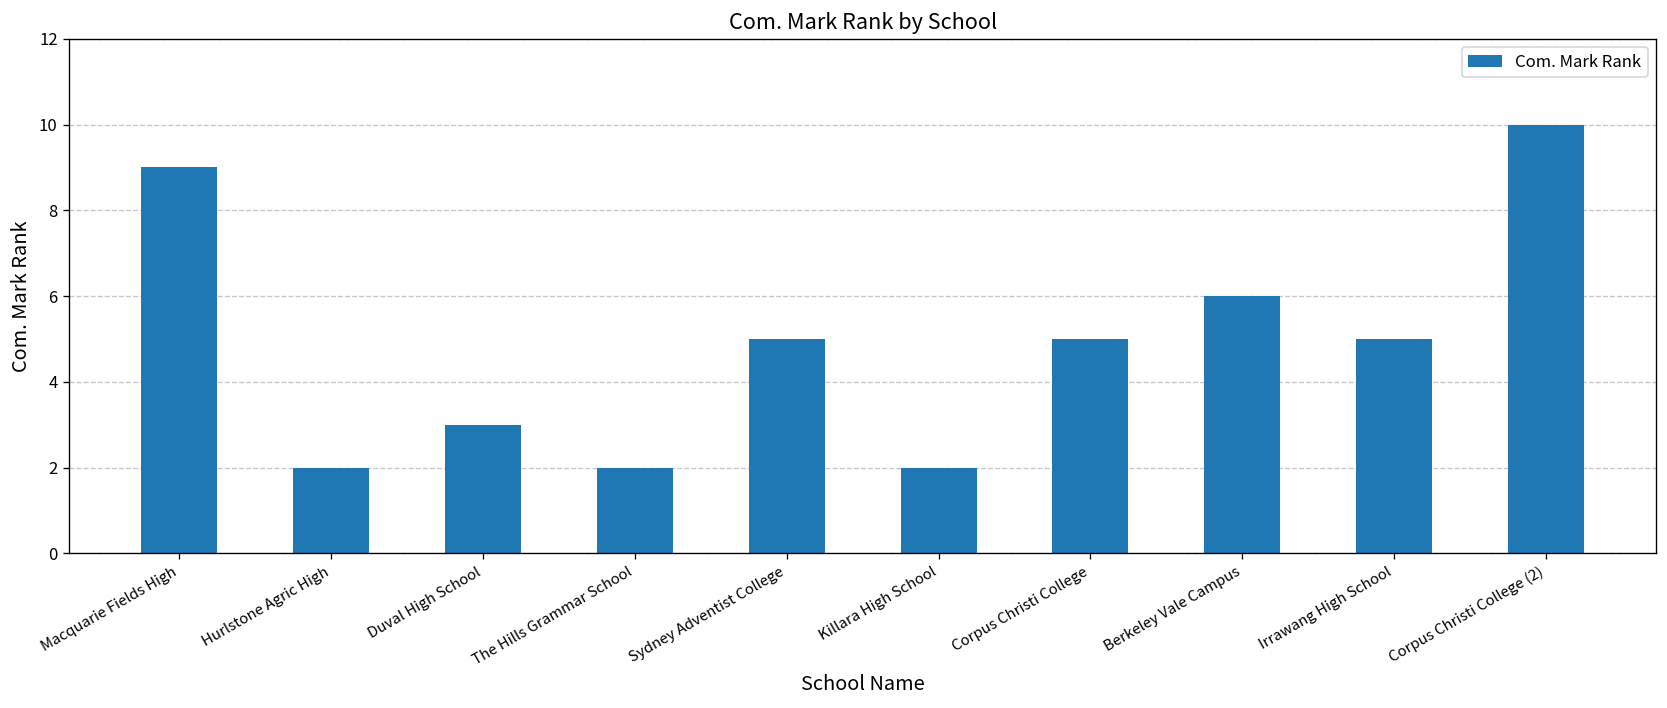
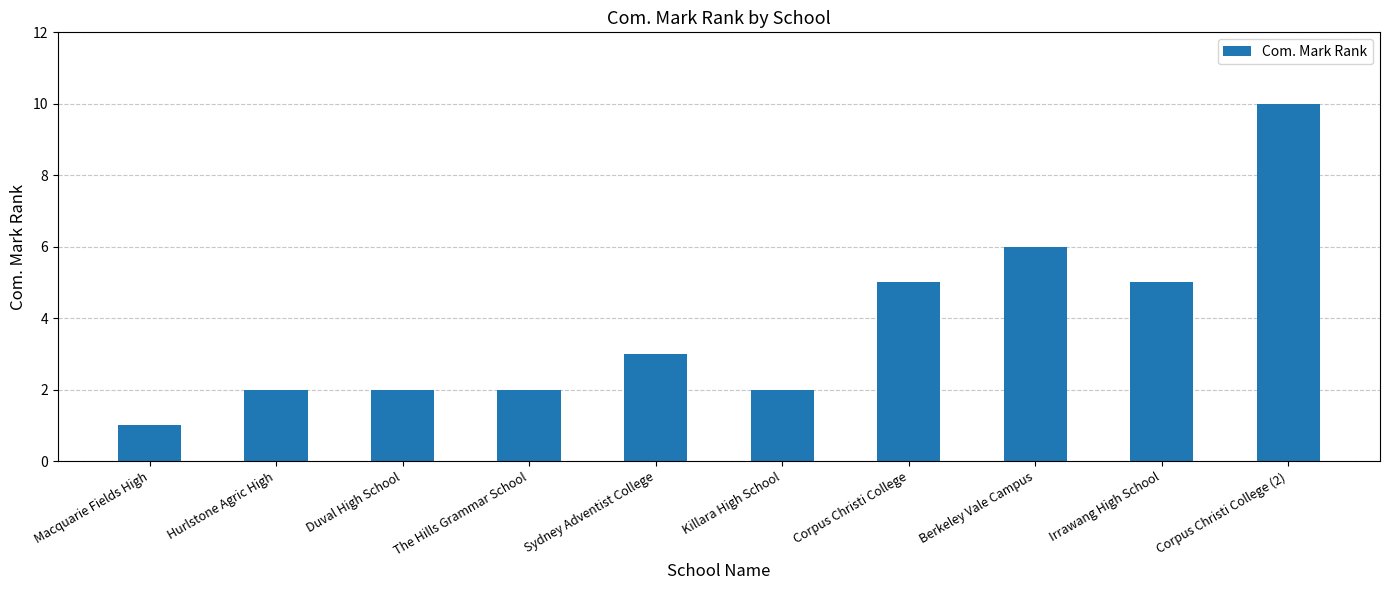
Macquarie Fields High: 9 -> 1
Duval High School: 3 -> 2
Sydney Adventist College: 5 -> 3
